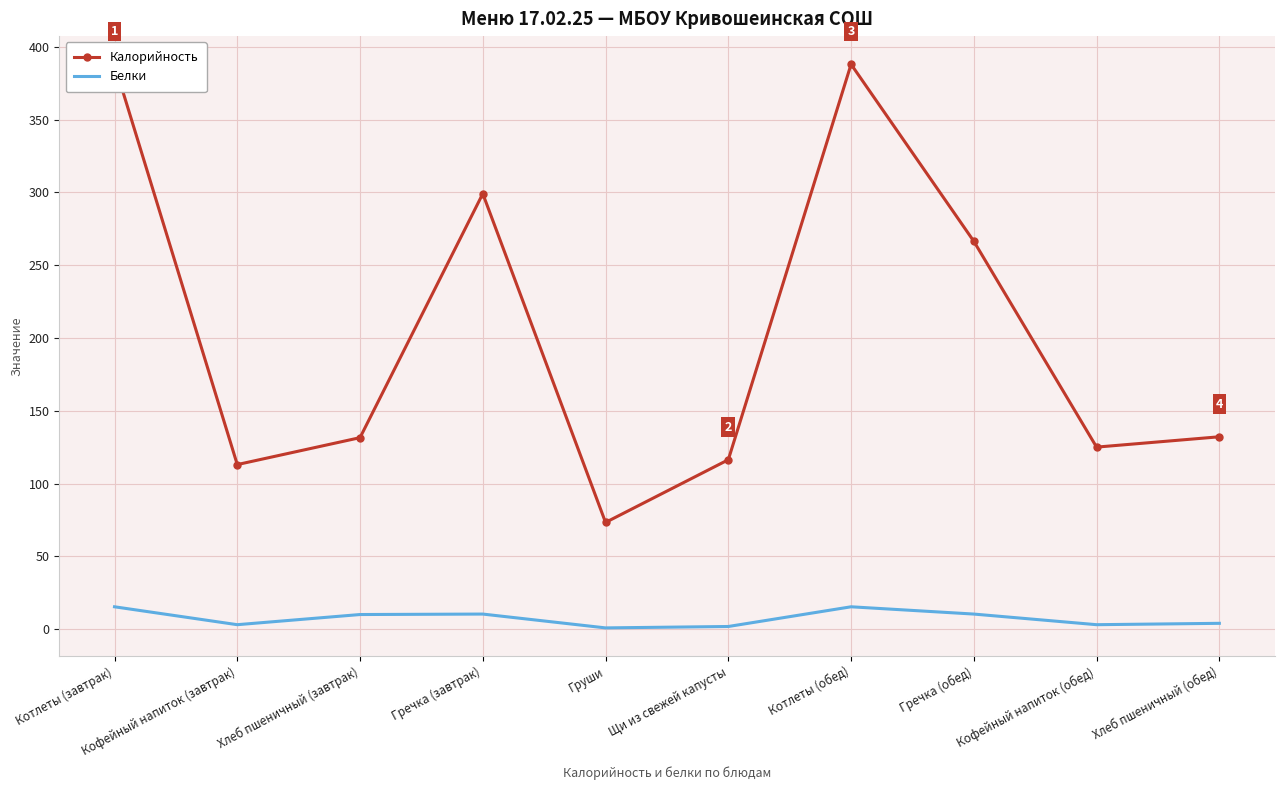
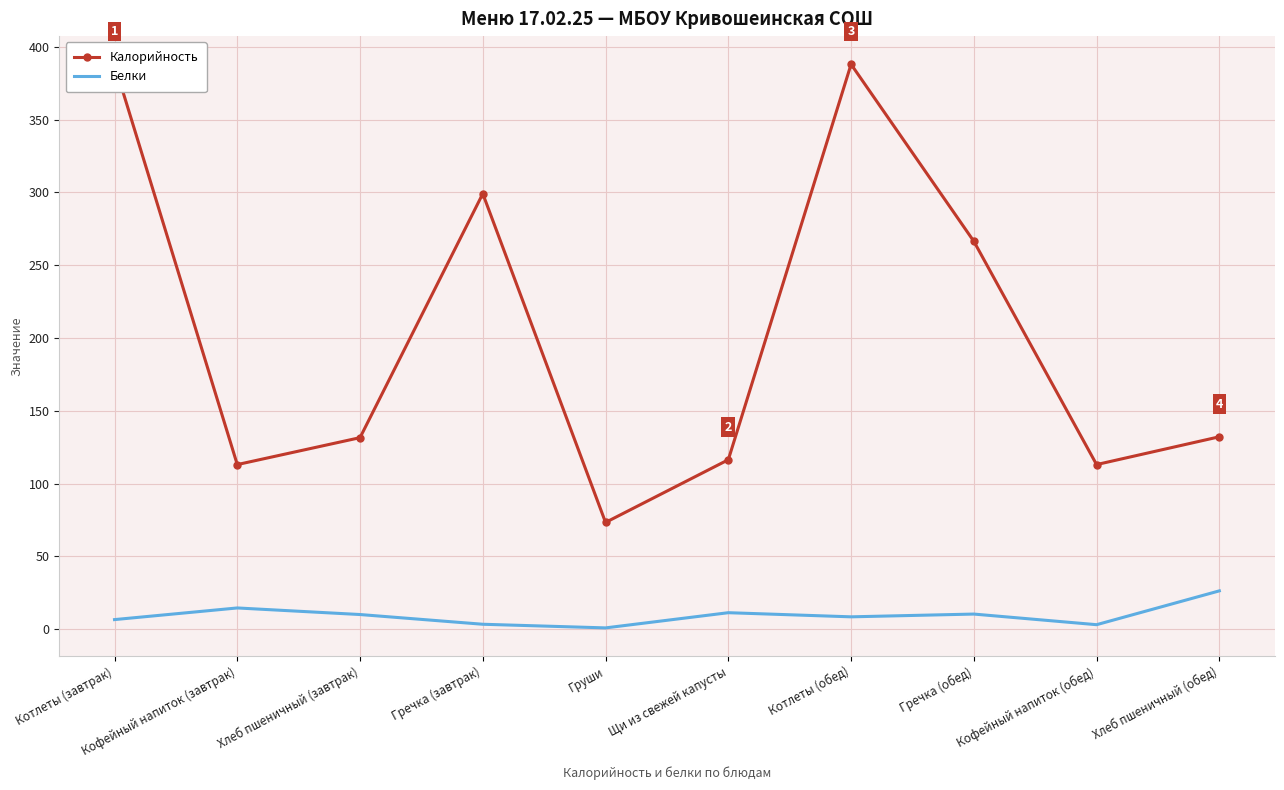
Белки, Котлеты (завтрак): 15 -> 7
Белки, Кофейный напиток (завтрак): 3 -> 15
Белки, Гречка (завтрак): 10 -> 3
Белки, Щи из свежей капусты: 2 -> 11
Белки, Котлеты (обед): 15 -> 8
Калорийность, Кофейный напиток (обед): 125 -> 113
Белки, Хлеб пшеничный (обед): 4 -> 26
